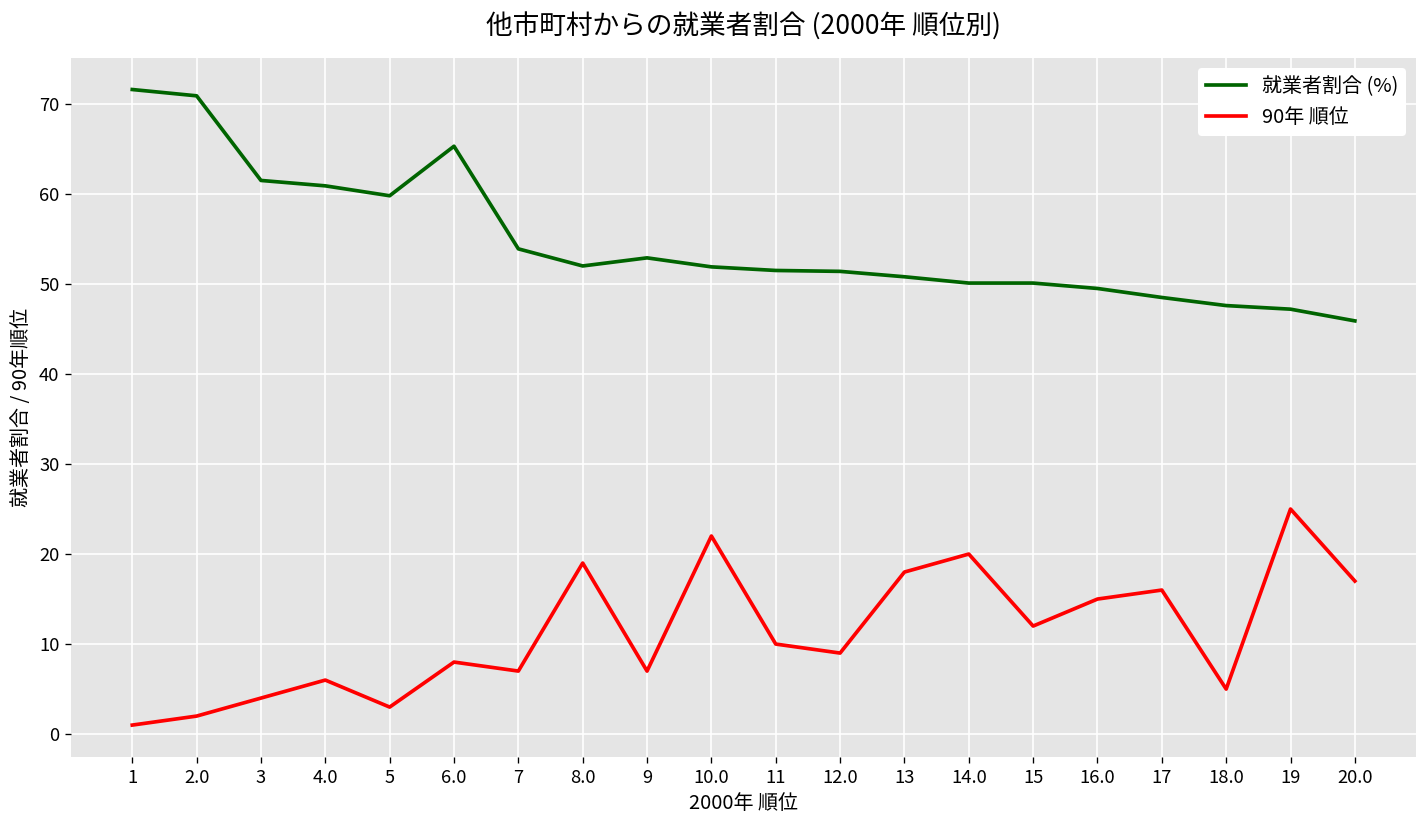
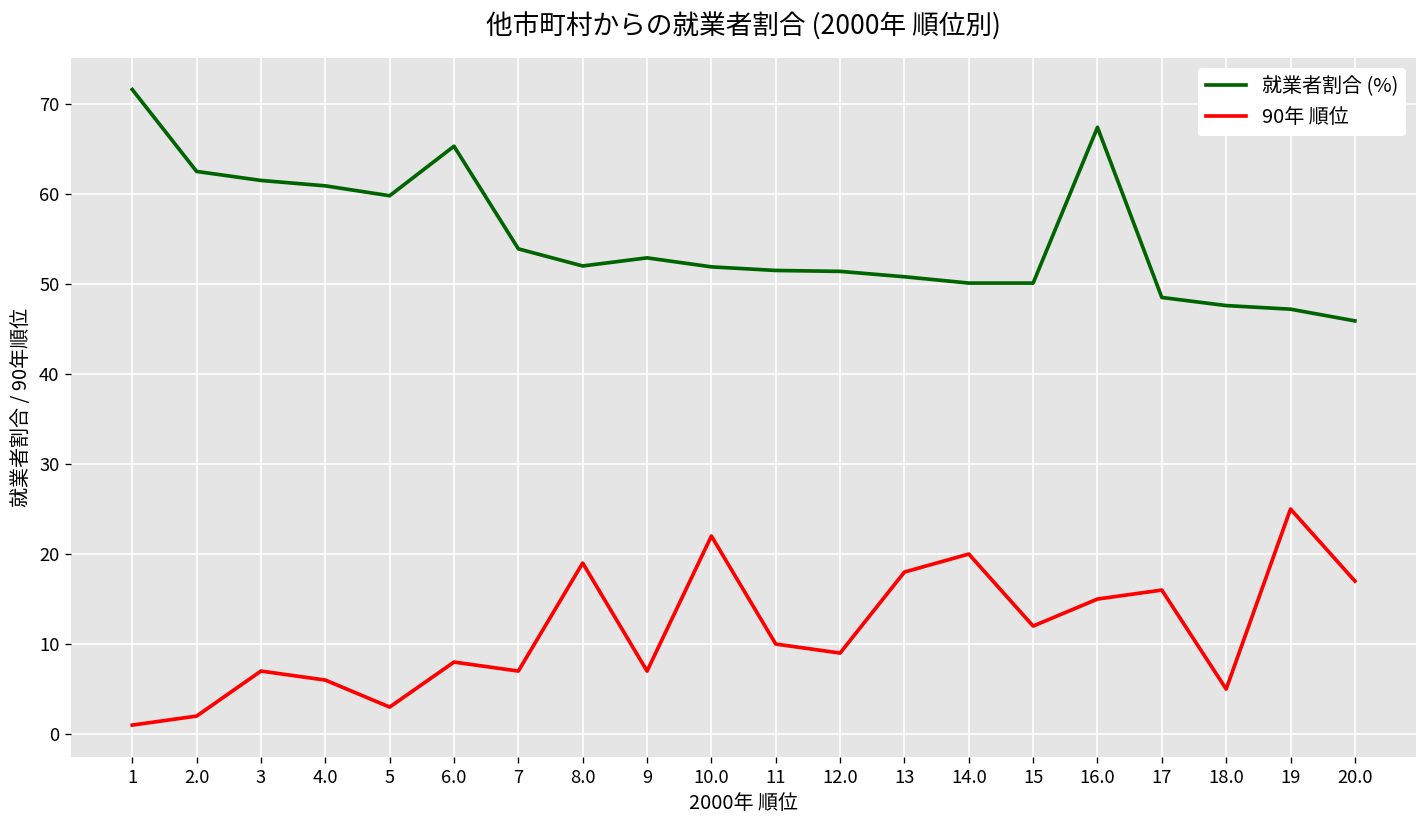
就業者割合 (%), 2.0: 71 -> 63
90年 順位, 3: 4 -> 7
就業者割合 (%), 16.0: 50 -> 67
